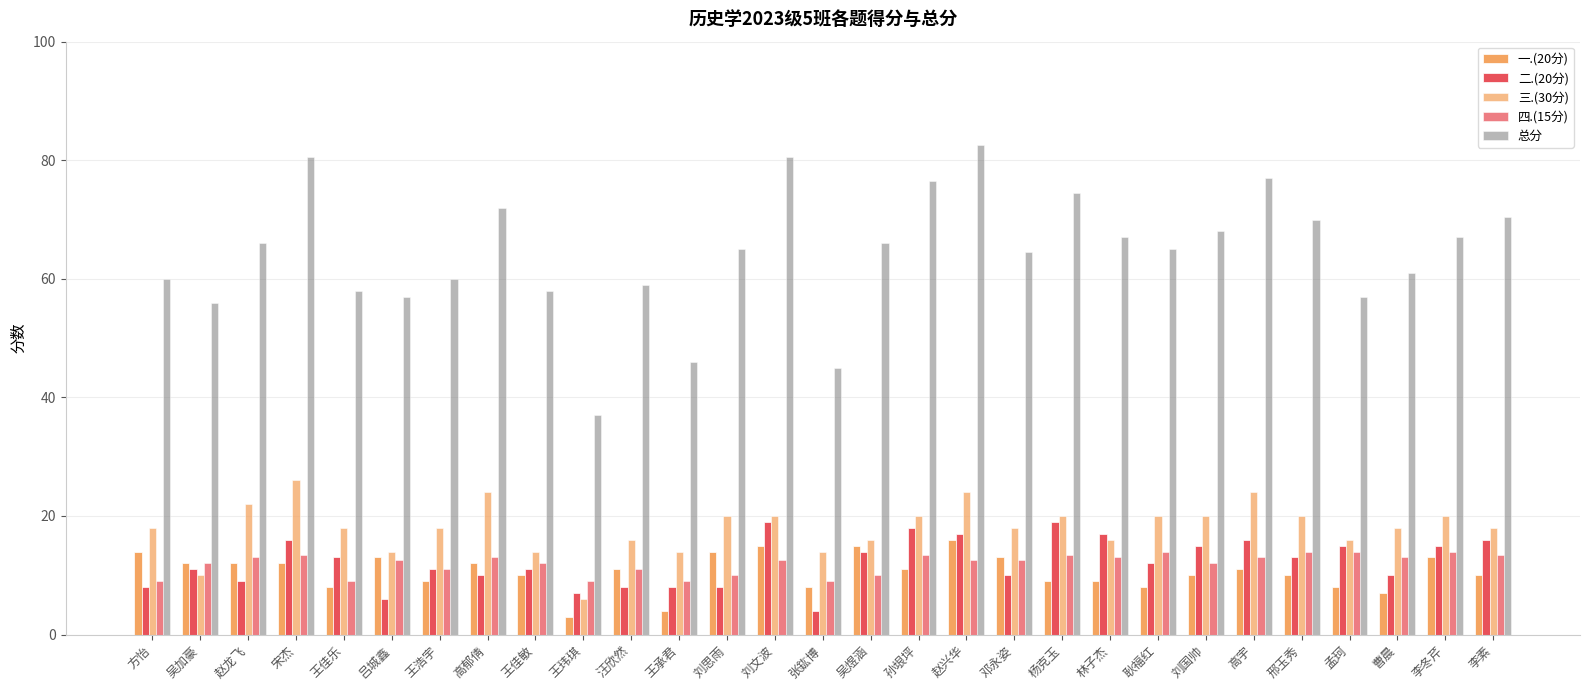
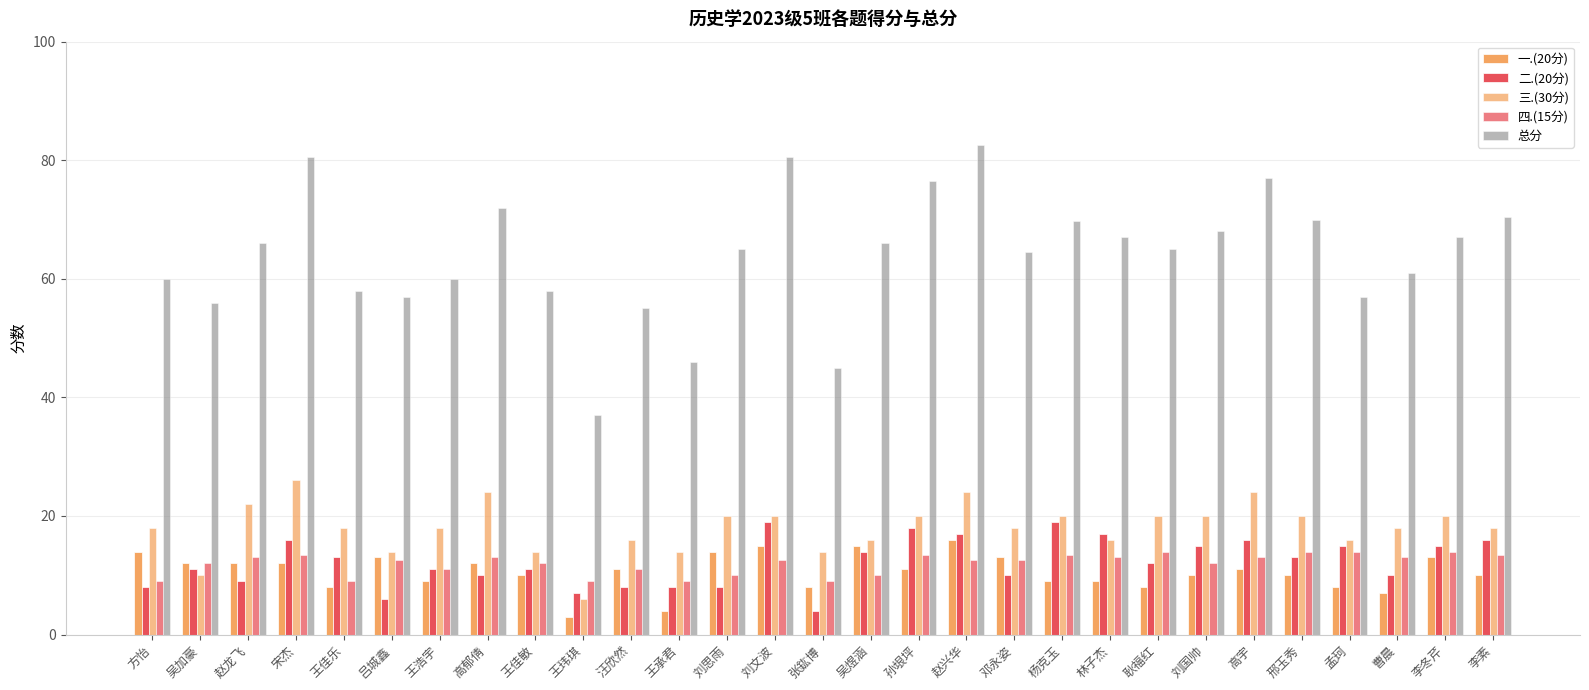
总分, 汪欣然: 59 -> 55
总分, 杨克玉: 75 -> 70
